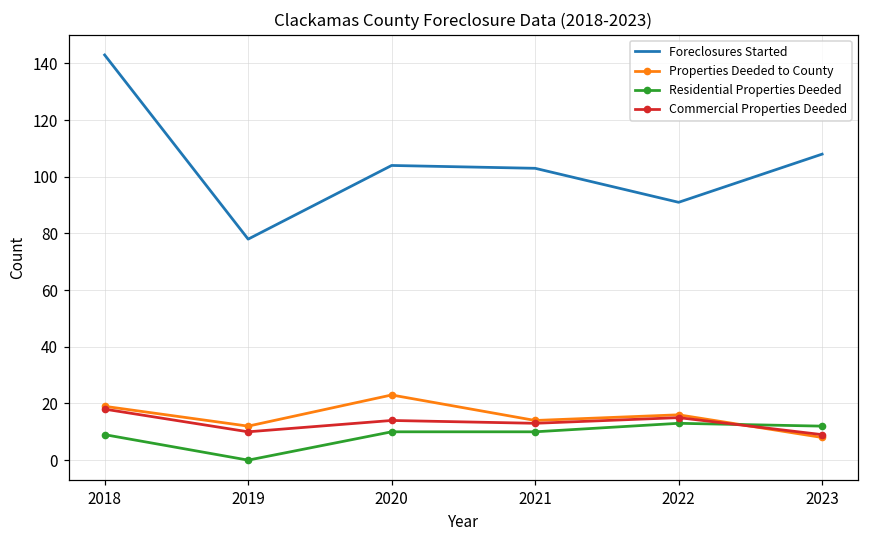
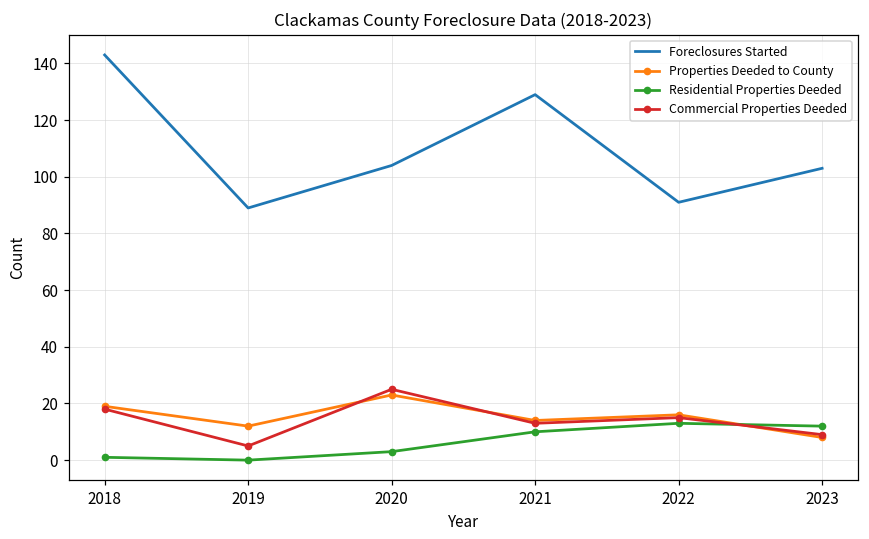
Residential Properties Deeded, 2018: 9 -> 1
Foreclosures Started, 2019: 78 -> 89
Commercial Properties Deeded, 2019: 10 -> 5
Residential Properties Deeded, 2020: 10 -> 3
Commercial Properties Deeded, 2020: 14 -> 25
Foreclosures Started, 2021: 103 -> 129
Foreclosures Started, 2023: 108 -> 103
